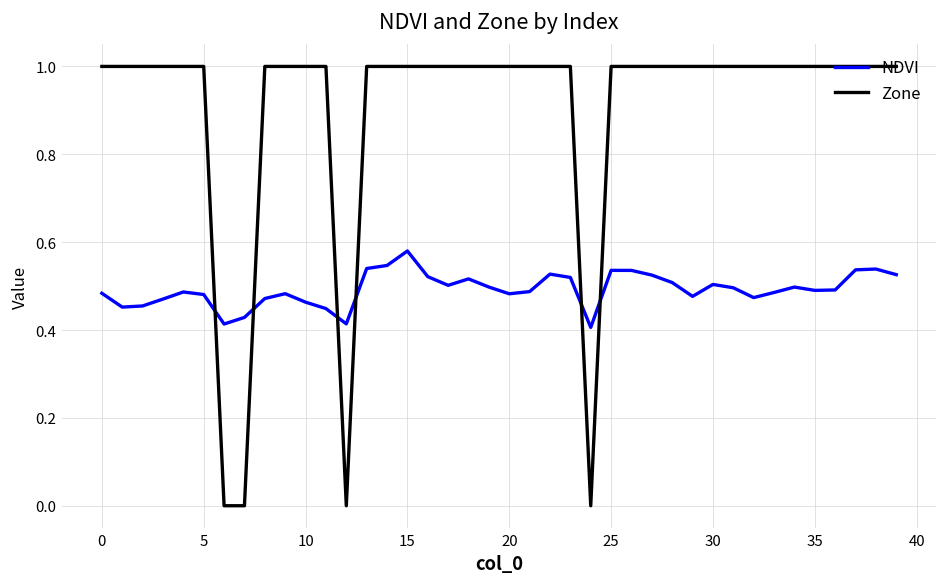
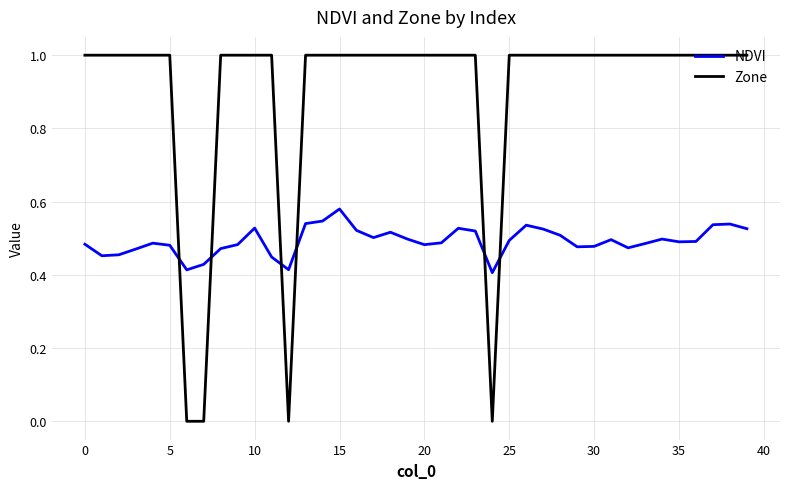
NDVI, 10: 0.46 -> 0.53
NDVI, 25: 0.54 -> 0.49
NDVI, 30: 0.50 -> 0.48
